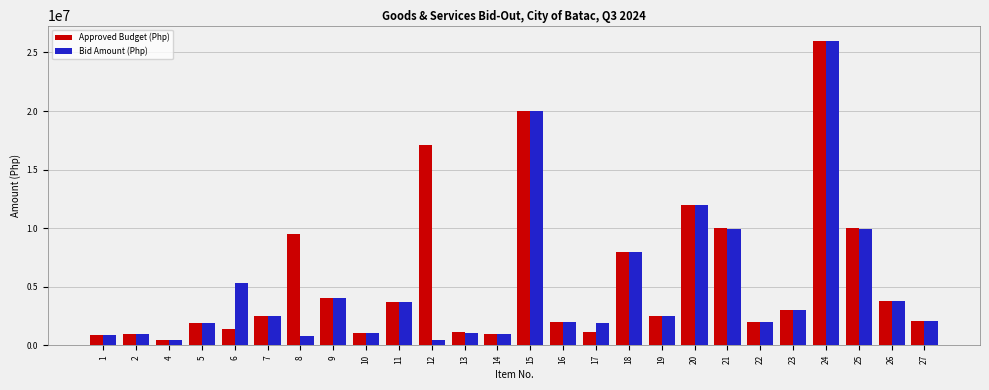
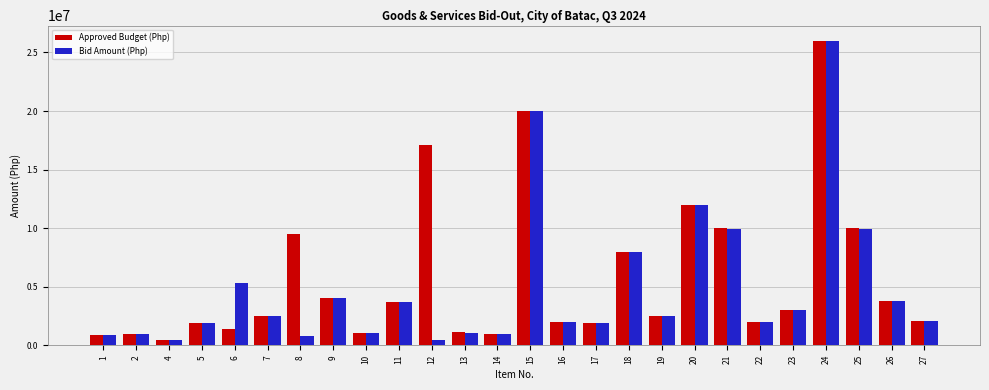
Approved Budget (Php), 17: 1100000 -> 1900000
